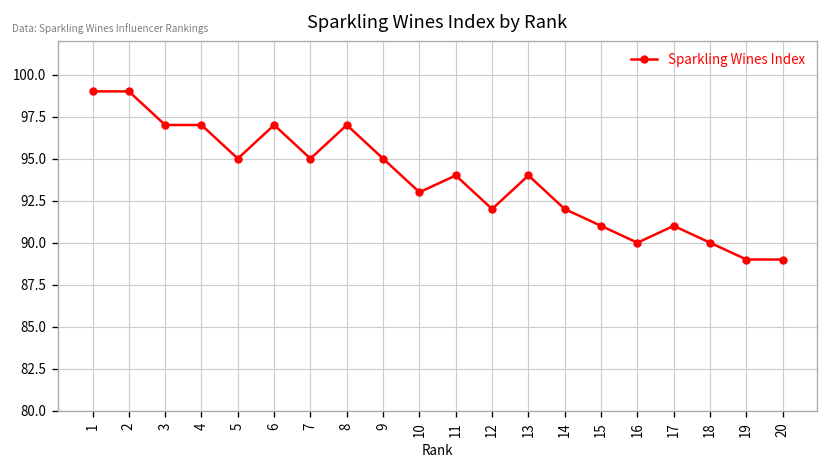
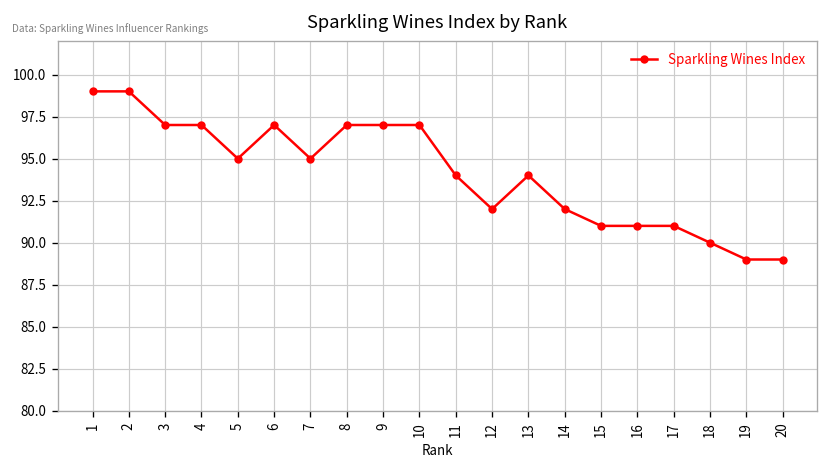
9: 95 -> 97
10: 93 -> 97
16: 90 -> 91
